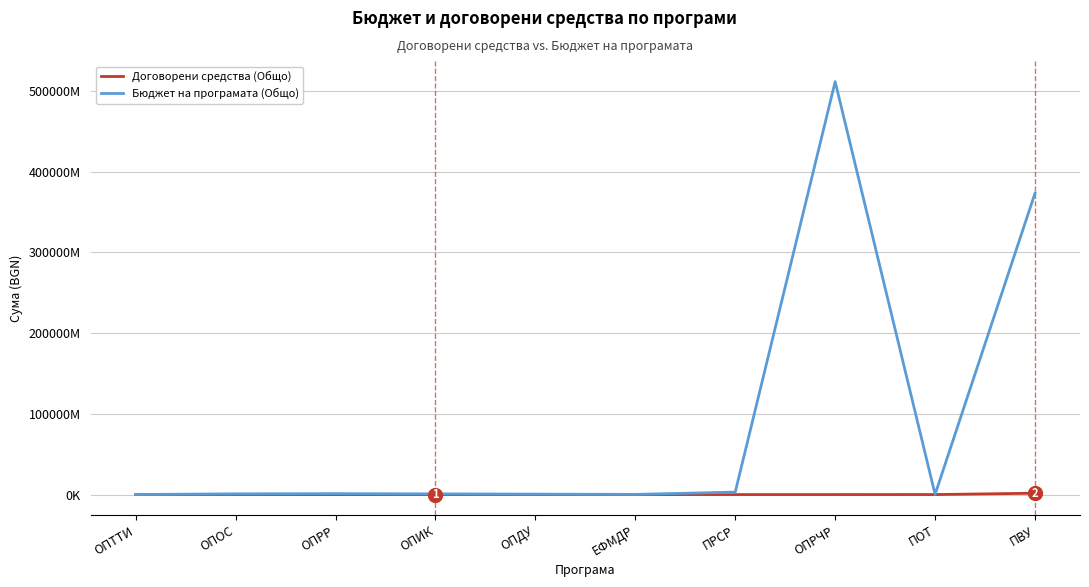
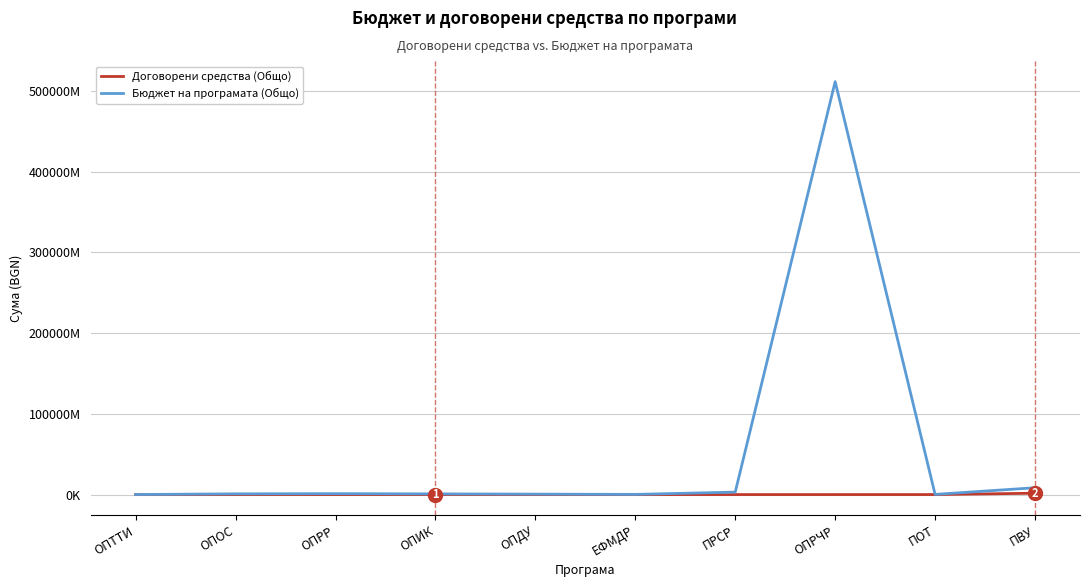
Бюджет на програмата (Общо), ПВУ: 370000000000 -> 10000000000
